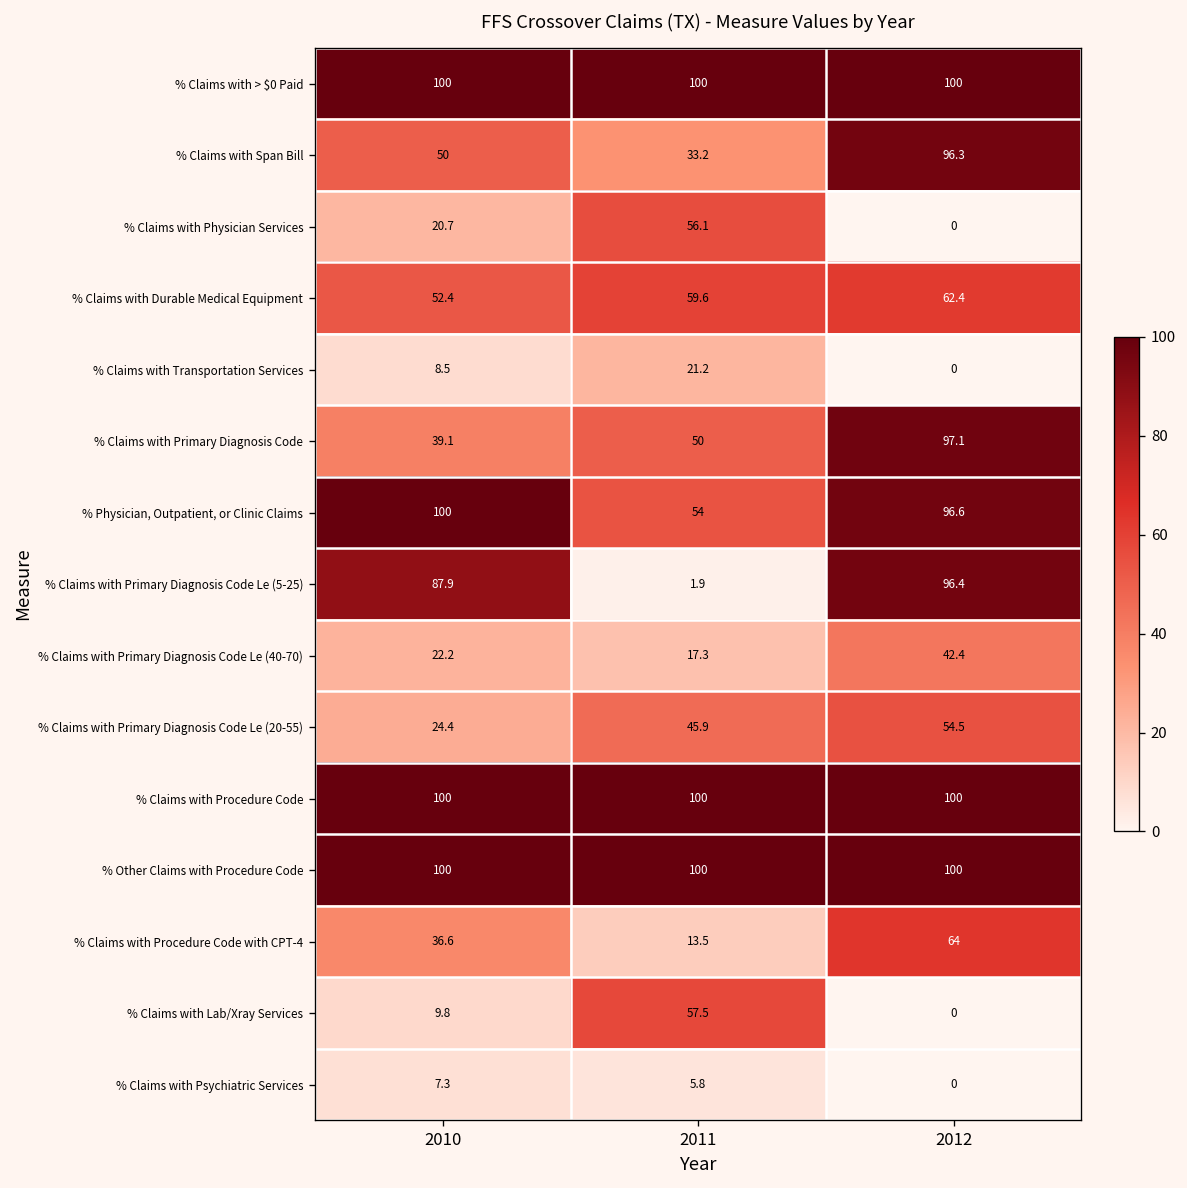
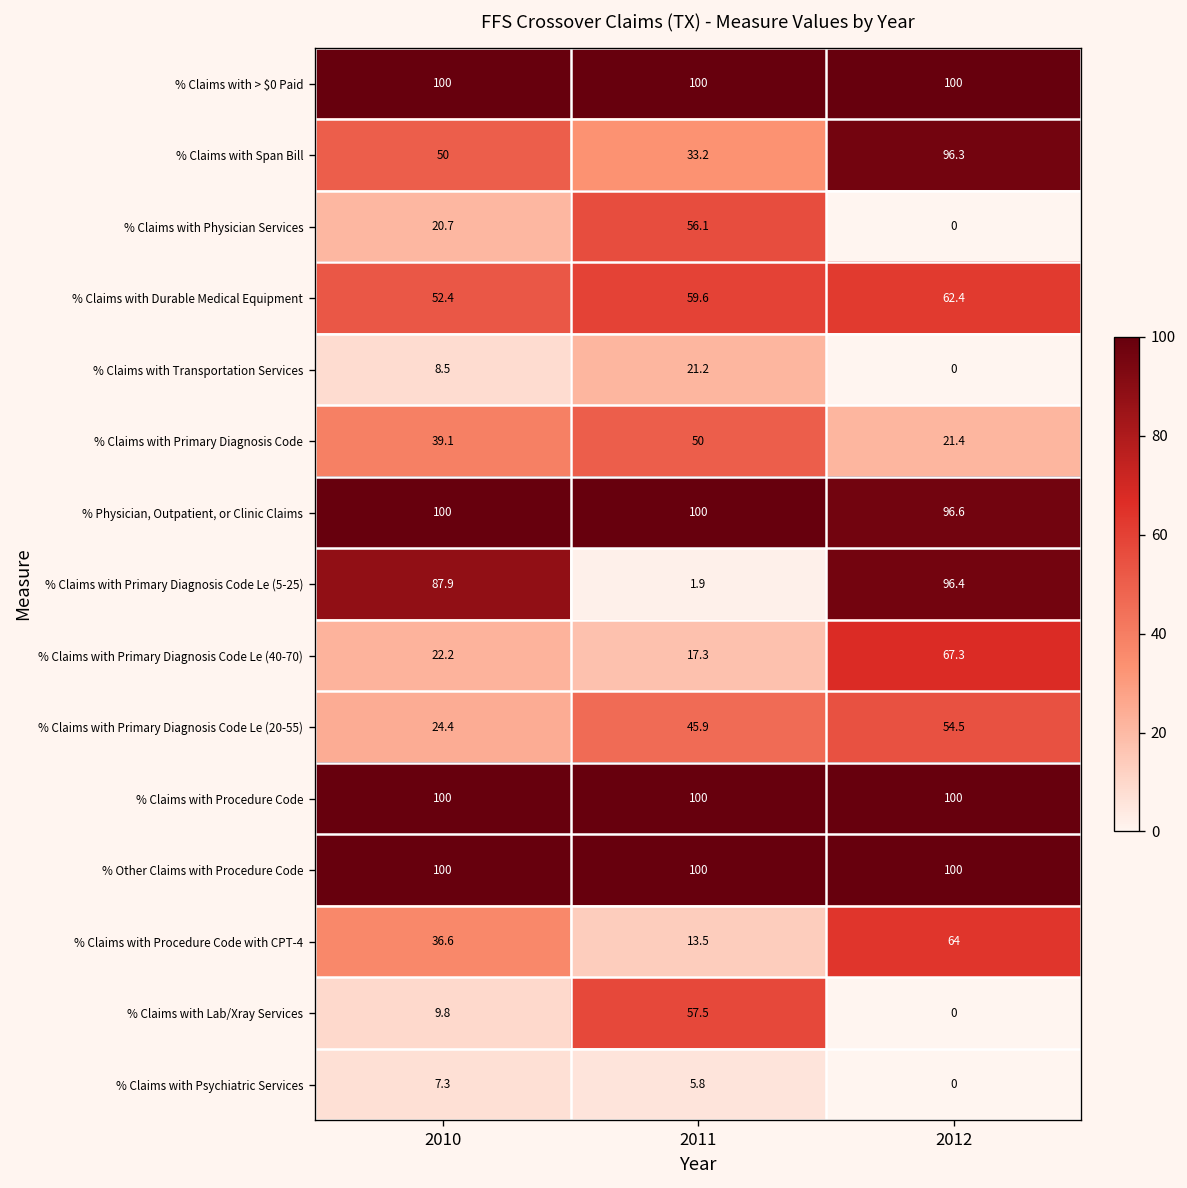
% Claims with Primary Diagnosis Code, 2012: 97.1 -> 21.4
% Physician, Outpatient, or Clinic Claims, 2011: 54 -> 100
% Claims with Primary Diagnosis Code Le (40-70), 2012: 42.4 -> 67.3
